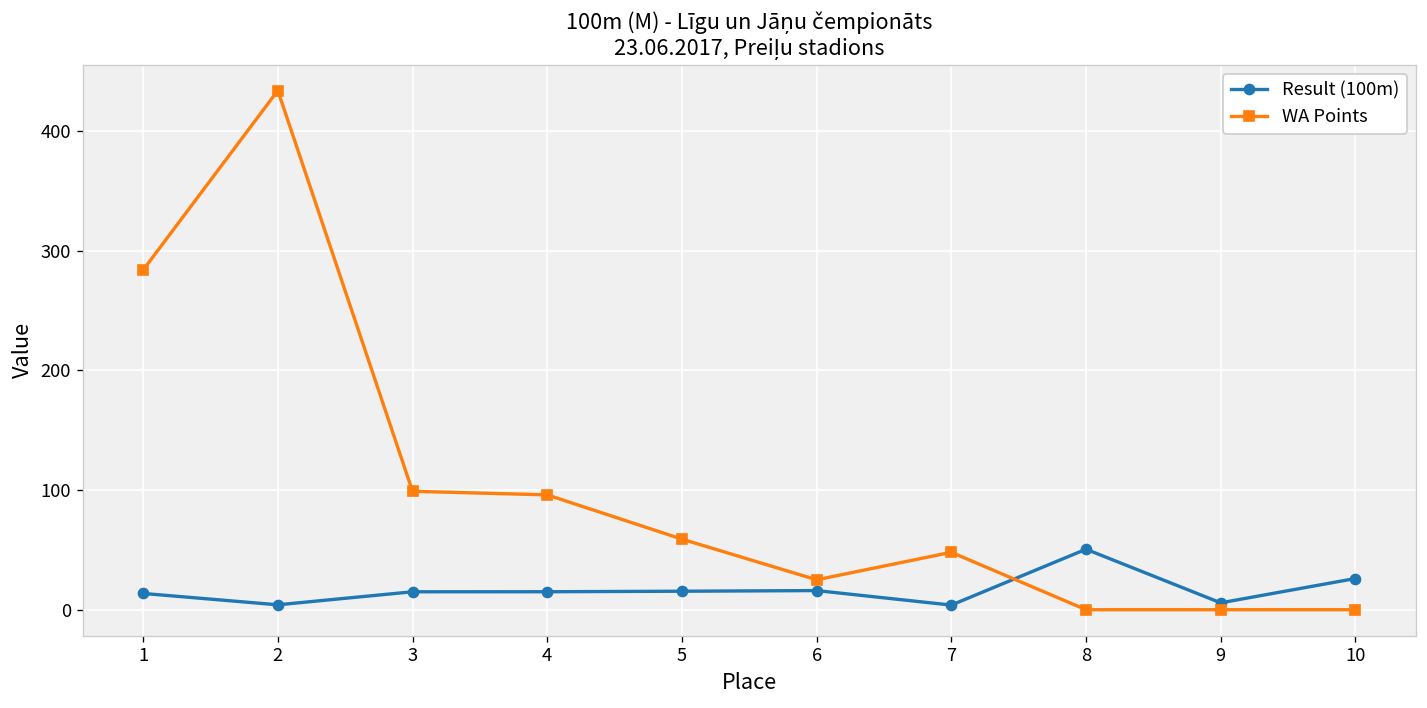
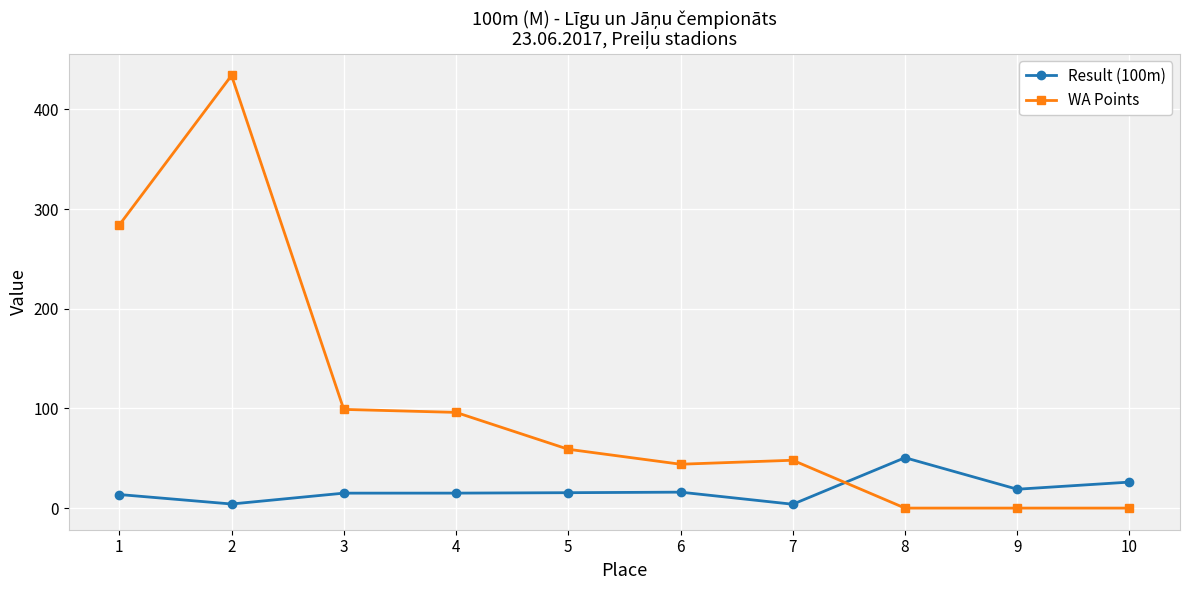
WA Points, 6: 30 -> 40
Result (100m), 9: 10 -> 20
